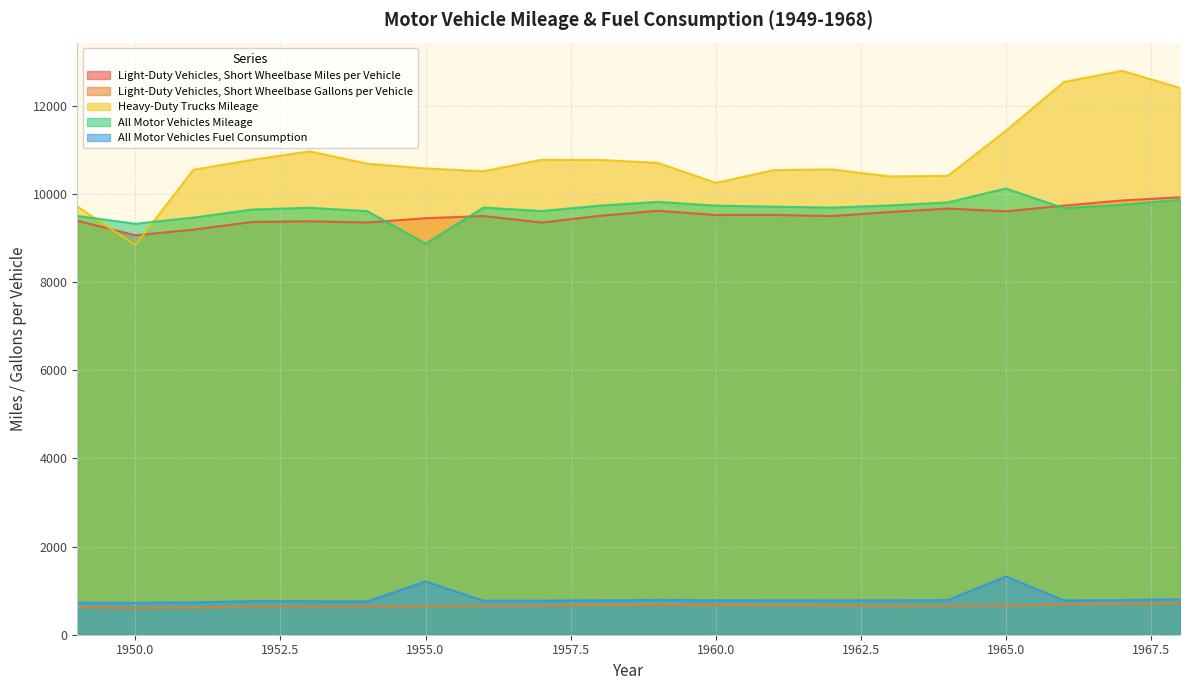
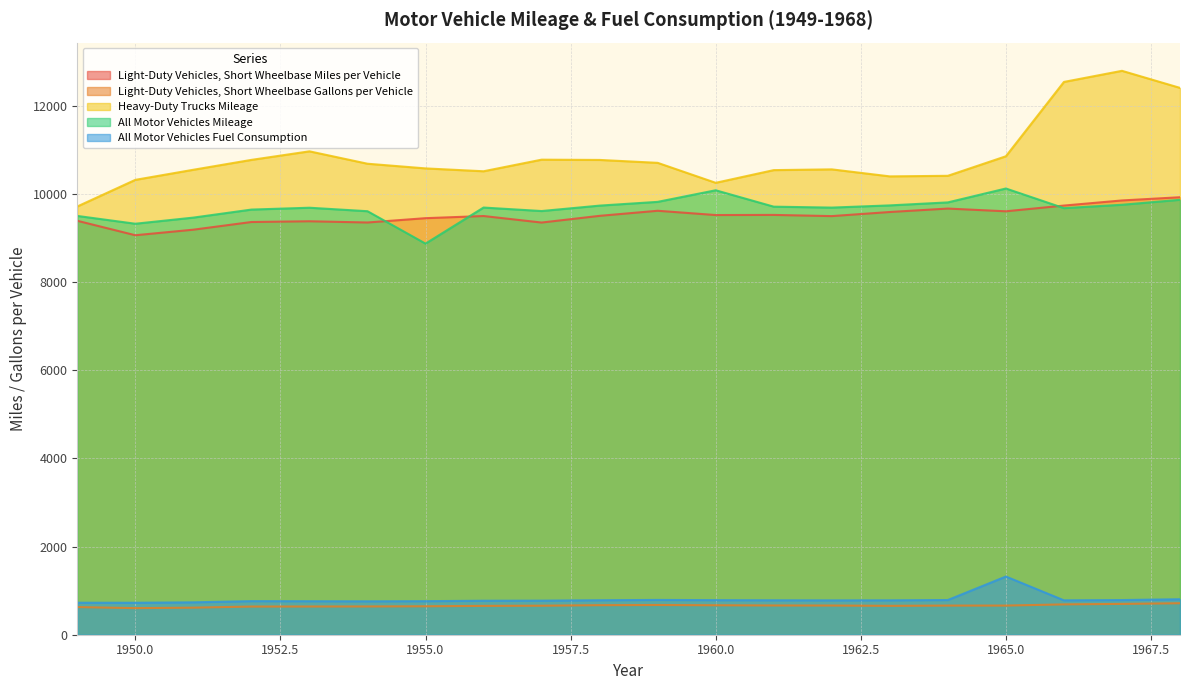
Heavy-Duty Trucks Mileage, 1950.0: 8800 -> 10300
All Motor Vehicles Fuel Consumption, 1955.0: 1200 -> 800
All Motor Vehicles Mileage, 1960.0: 9700 -> 10100
Heavy-Duty Trucks Mileage, 1965.0: 11400 -> 10900
